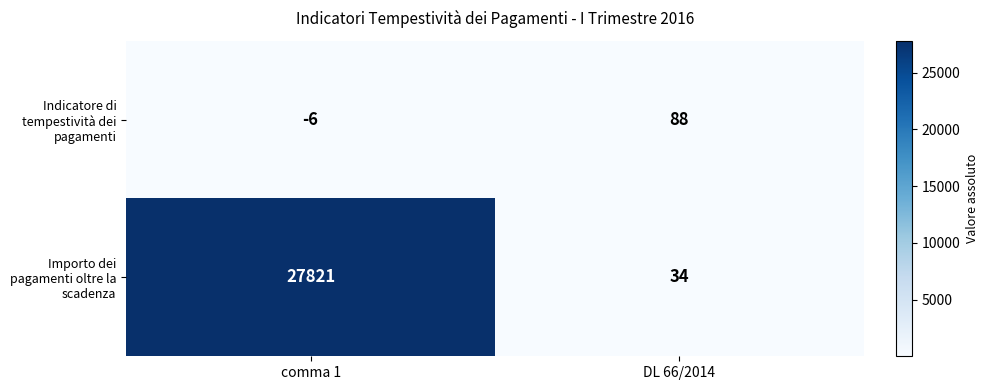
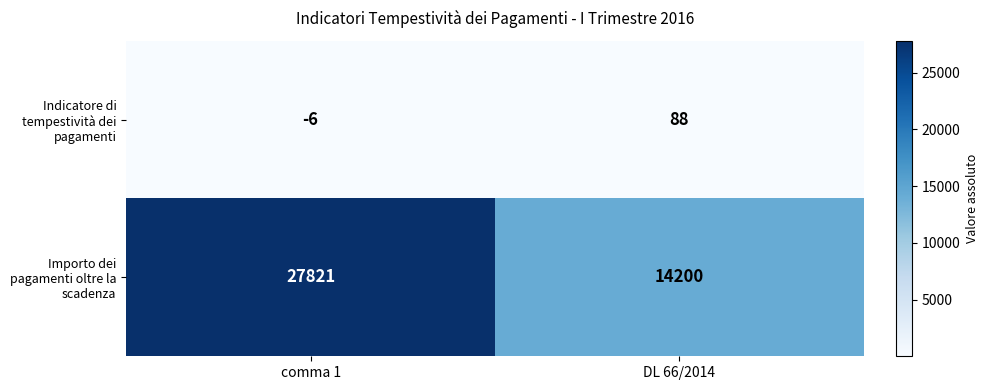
Importo dei pagamenti oltre la scadenza, DL 66/2014: 34 -> 14200
